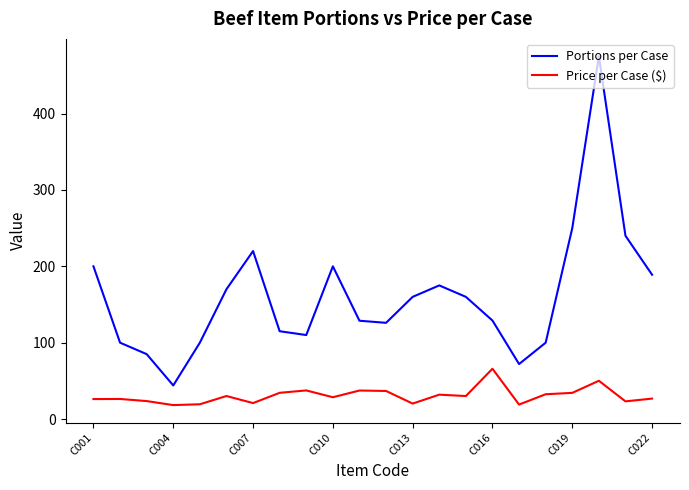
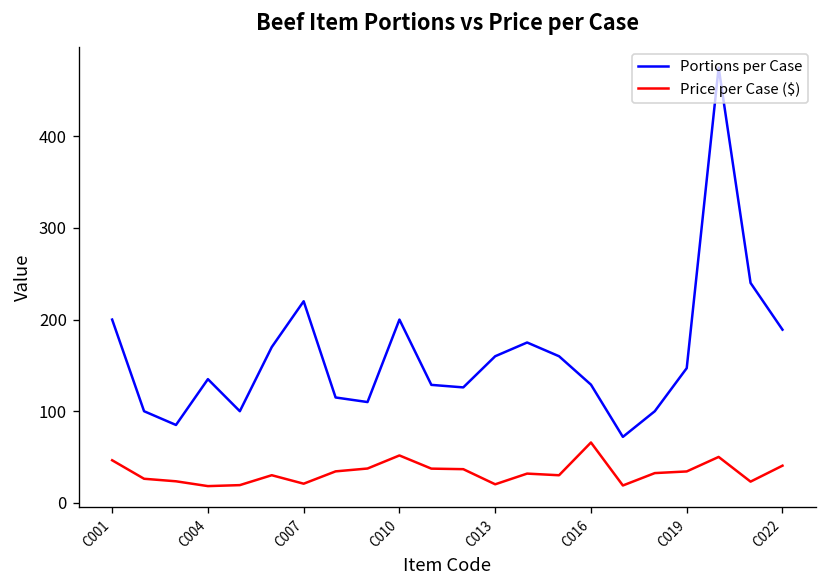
Price per Case ($), C001: 30 -> 50
Portions per Case, C004: 40 -> 140
Price per Case ($), C010: 30 -> 50
Portions per Case, C019: 250 -> 150
Price per Case ($), C022: 30 -> 40
